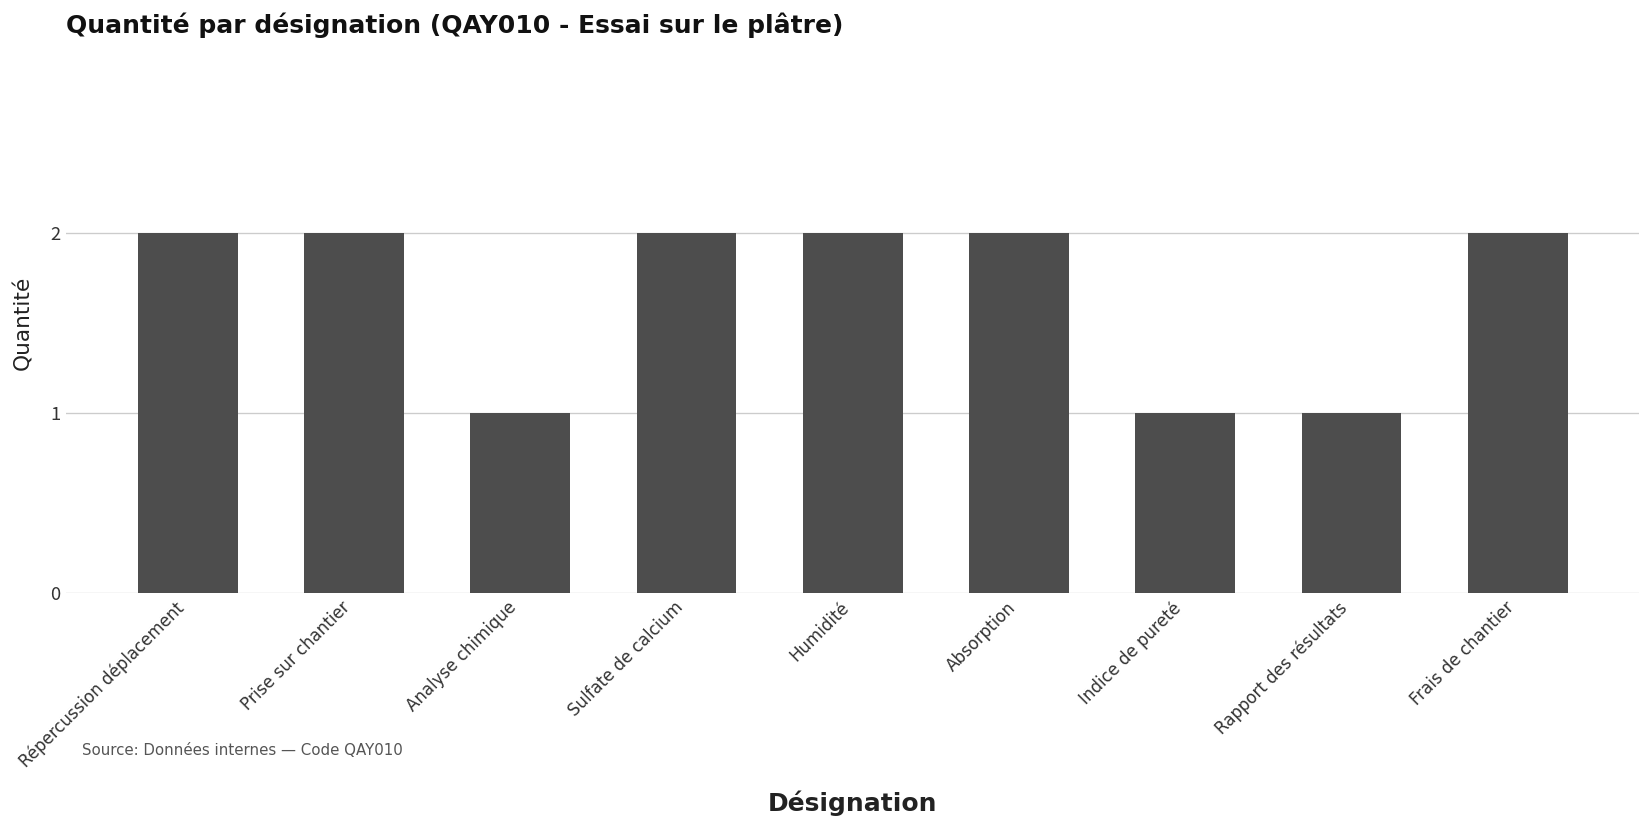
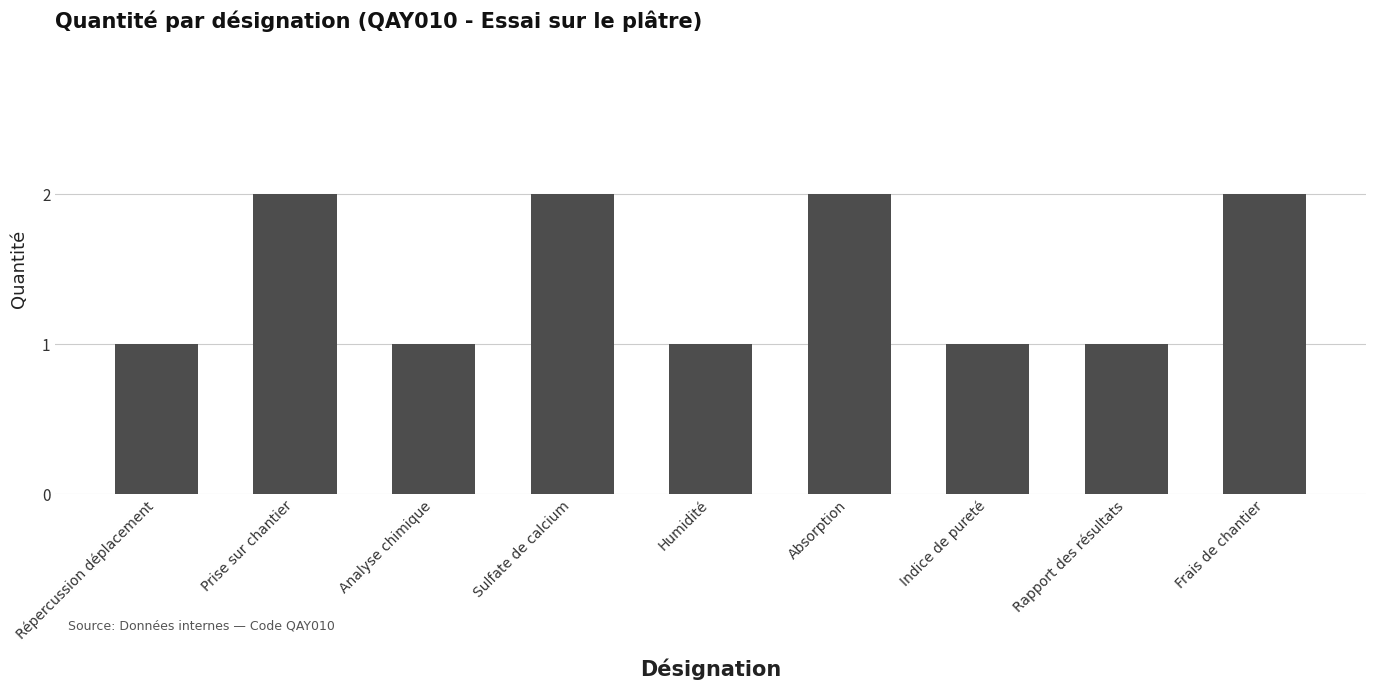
Répercussion déplacement: 2 -> 1
Humidité: 2 -> 1
